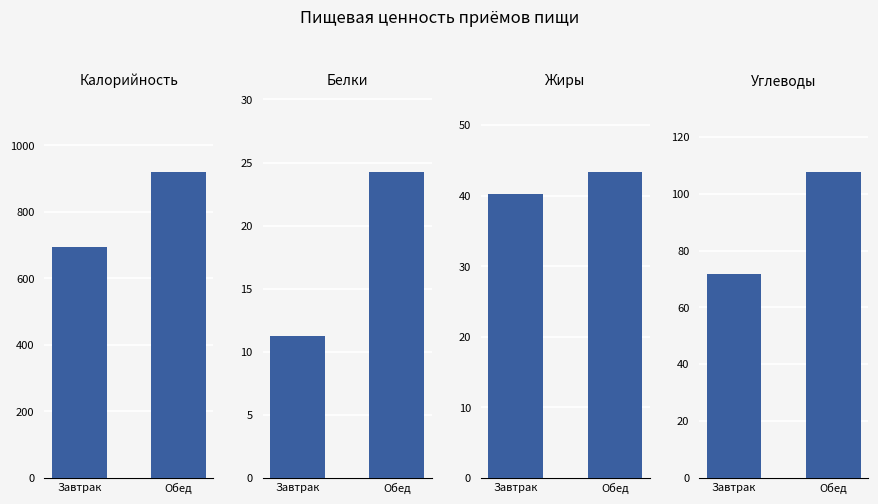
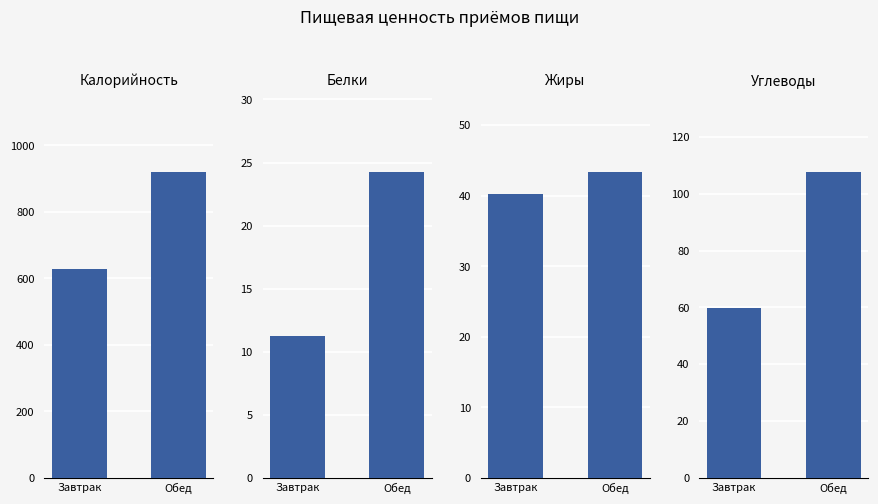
Калорийность, Завтрак: 690 -> 630
Углеводы, Завтрак: 72 -> 60
